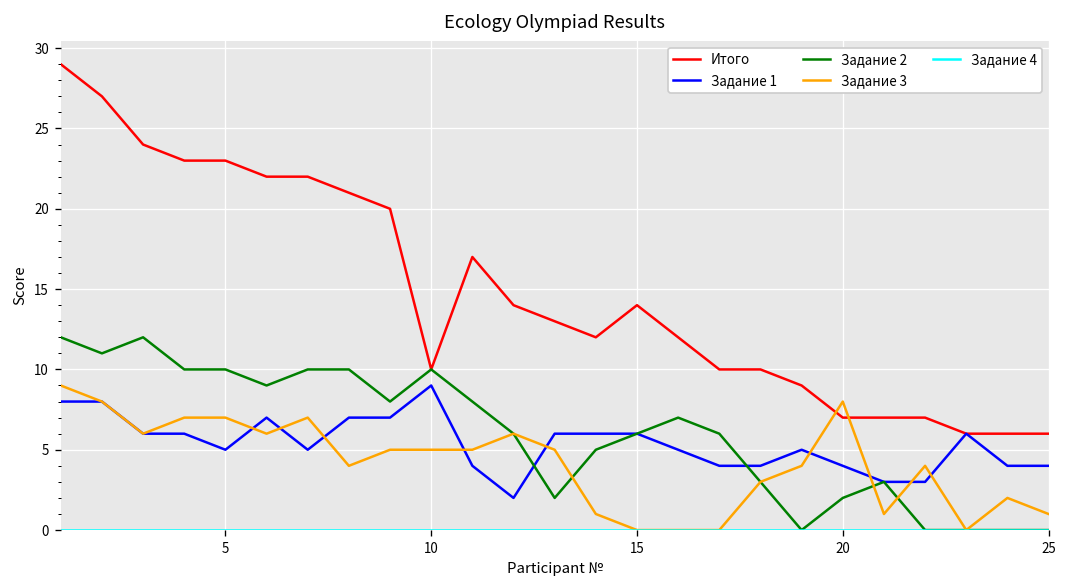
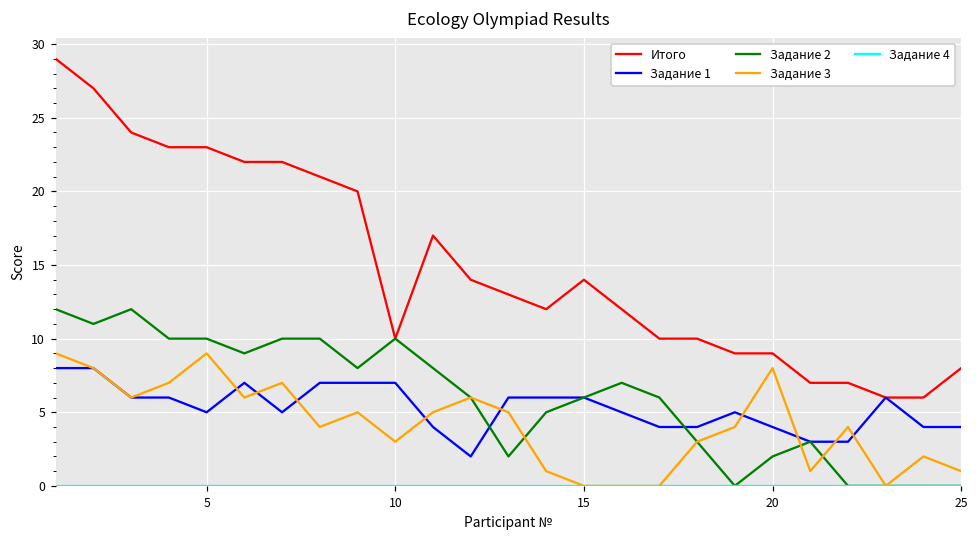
Задание 3, 5: 7 -> 9
Задание 1, 10: 9 -> 7
Задание 3, 10: 5 -> 3
Итого, 20: 7 -> 9
Итого, 25: 6 -> 8
